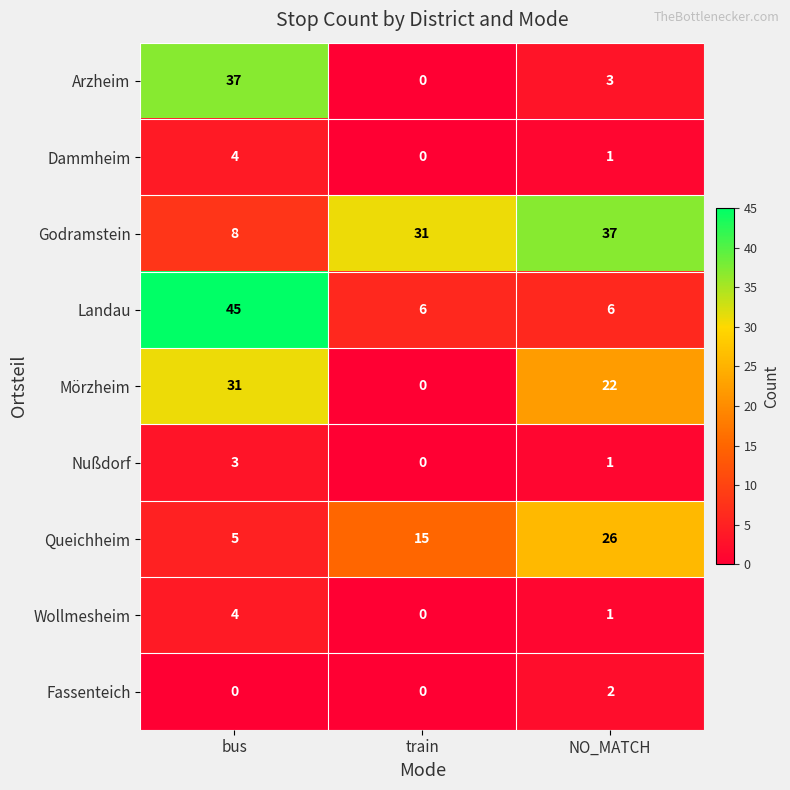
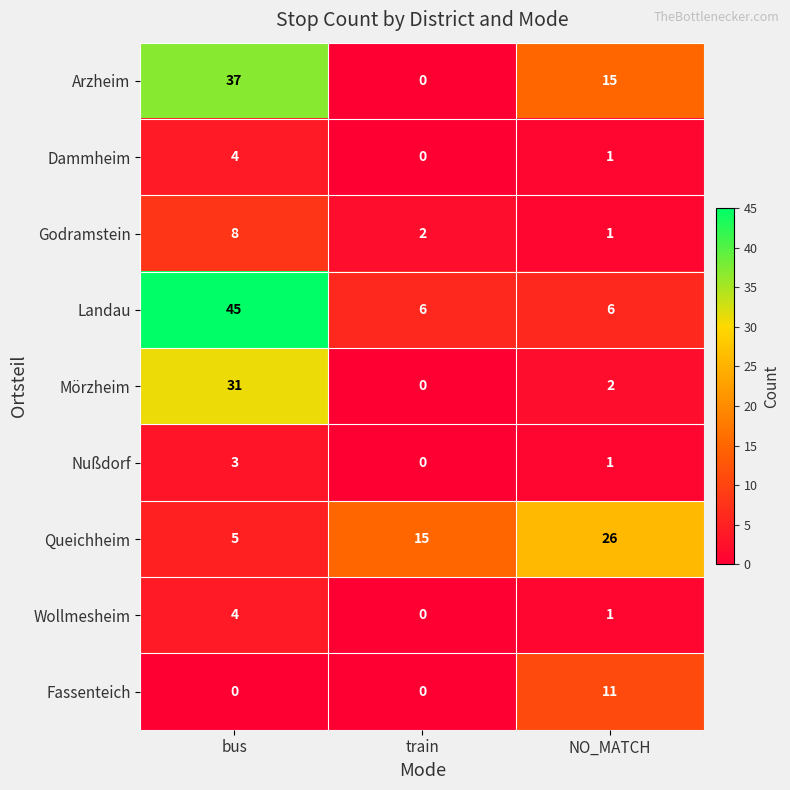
Arzheim, NO_MATCH: 3 -> 15
Godramstein, train: 31 -> 2
Godramstein, NO_MATCH: 37 -> 1
Mörzheim, NO_MATCH: 22 -> 2
Fassenteich, NO_MATCH: 2 -> 11
